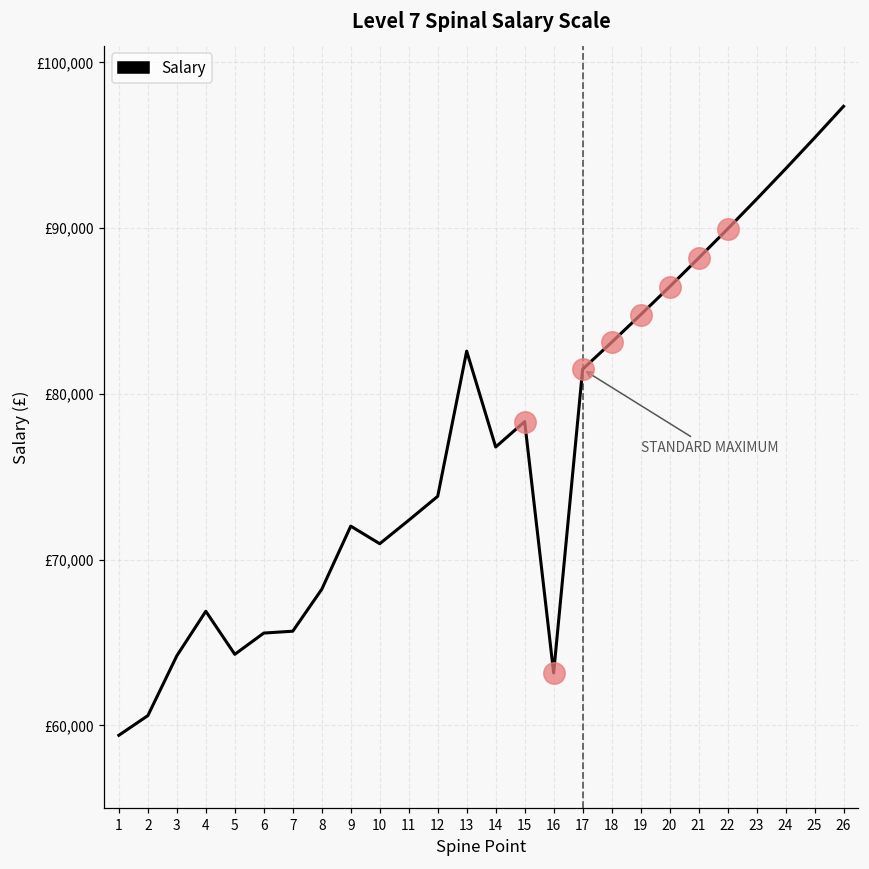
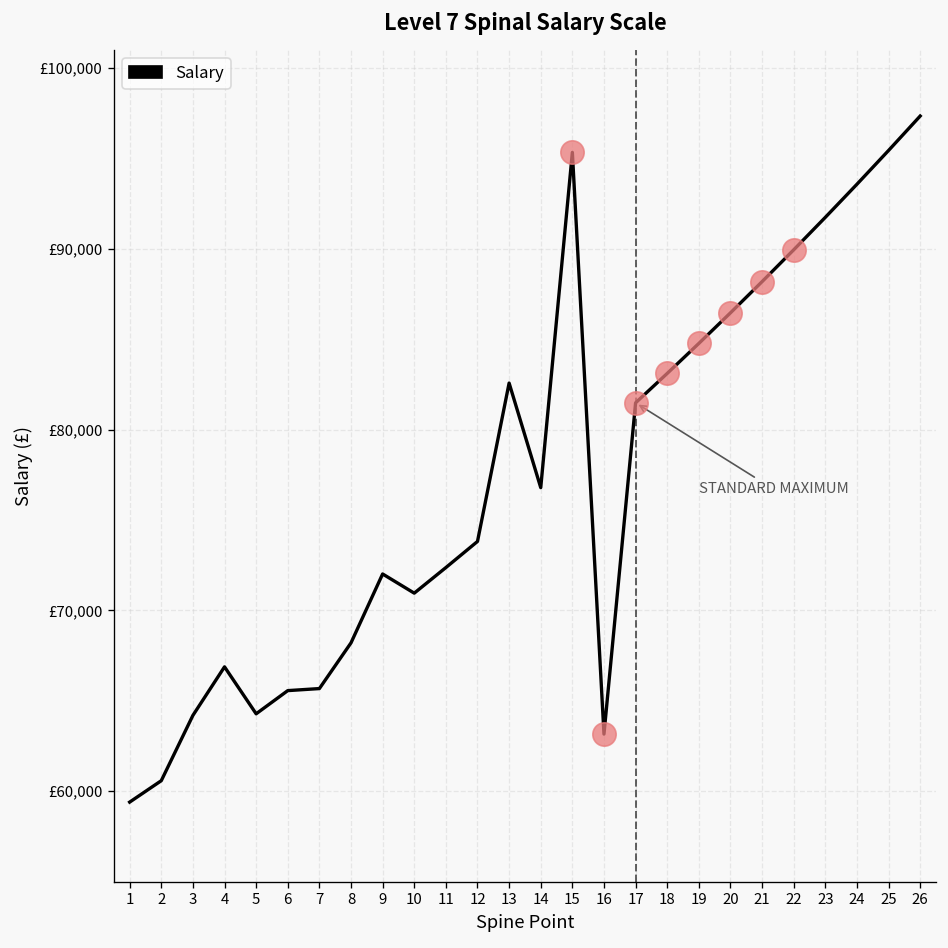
Salary, 15: £78,300 -> £95,300
